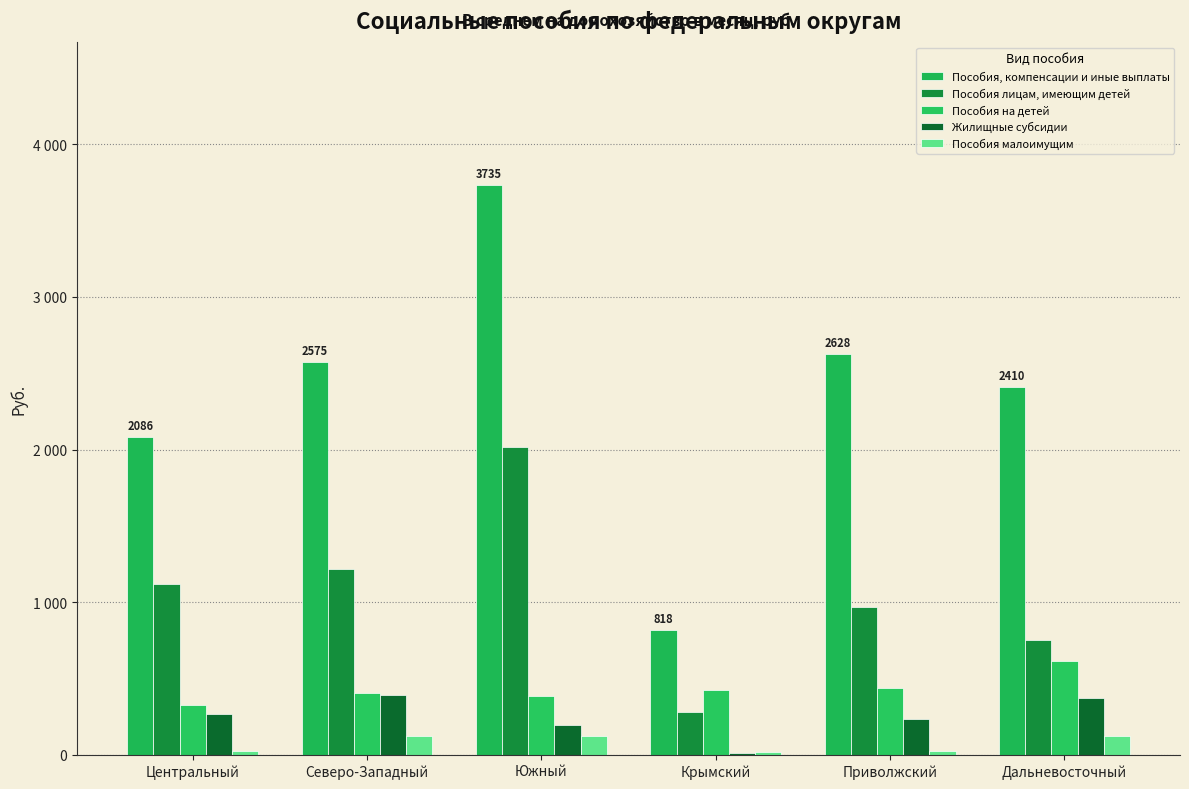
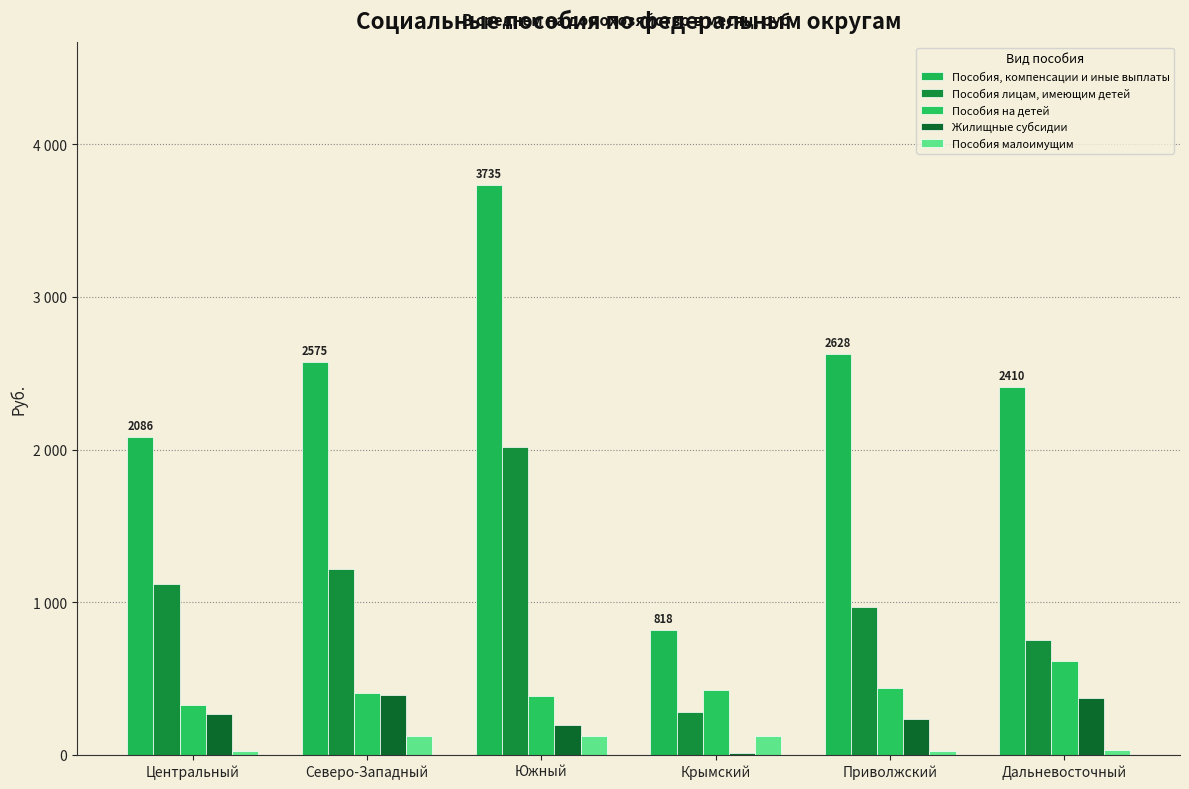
Пособия малоимущим, Крымский: 20 -> 120
Пособия малоимущим, Дальневосточный: 120 -> 30
